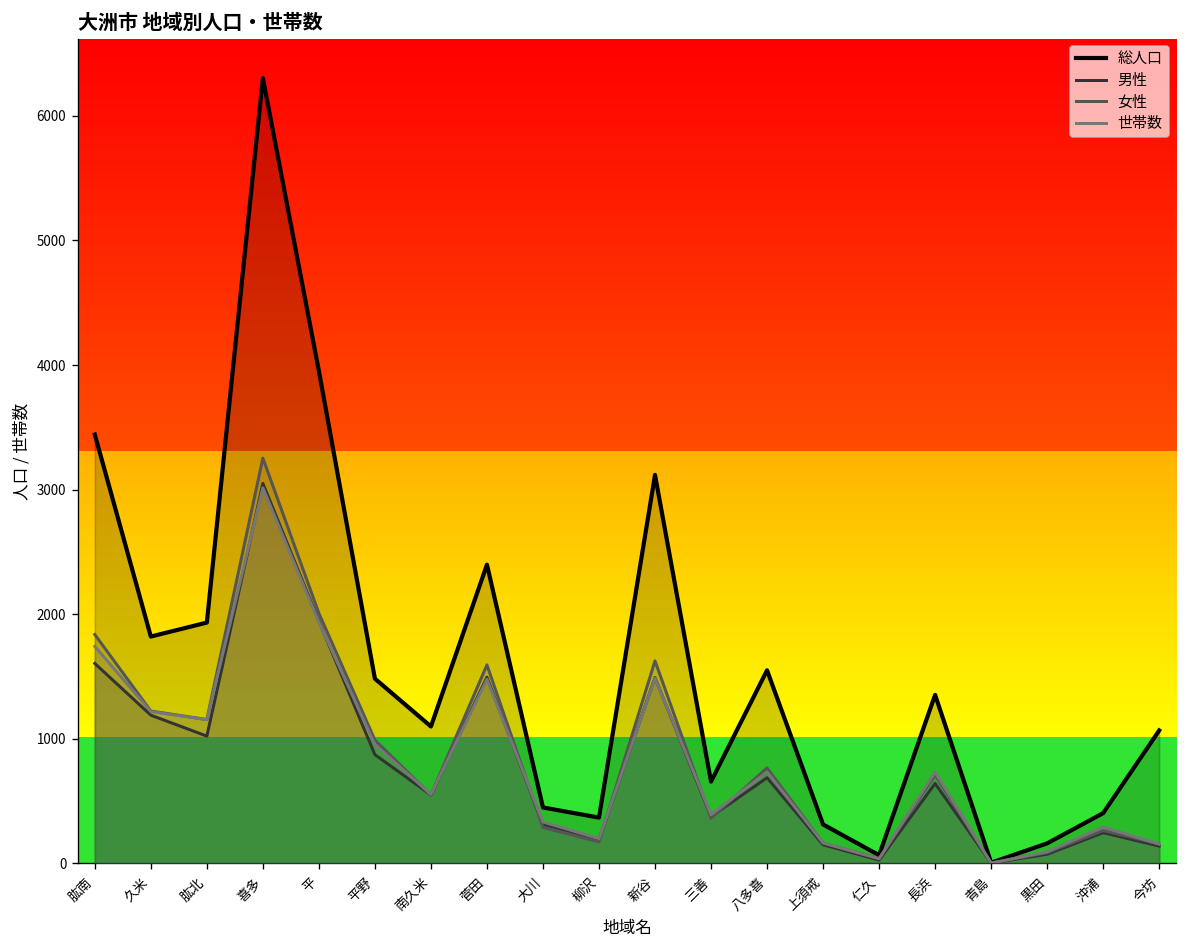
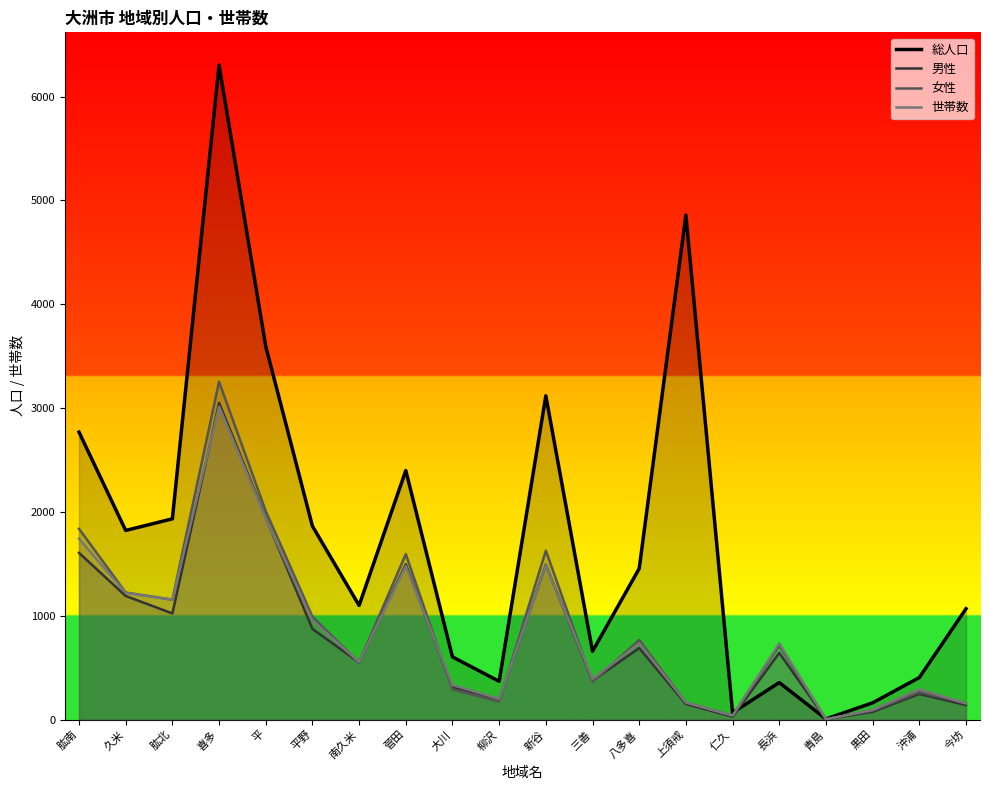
総人口, 肱南: 3440 -> 2770
総人口, 平: 3950 -> 3600
総人口, 平野: 1480 -> 1860
総人口, 大川: 450 -> 600
総人口, 八多喜: 1550 -> 1450
総人口, 上須戒: 310 -> 4860
総人口, 長浜: 1350 -> 360
